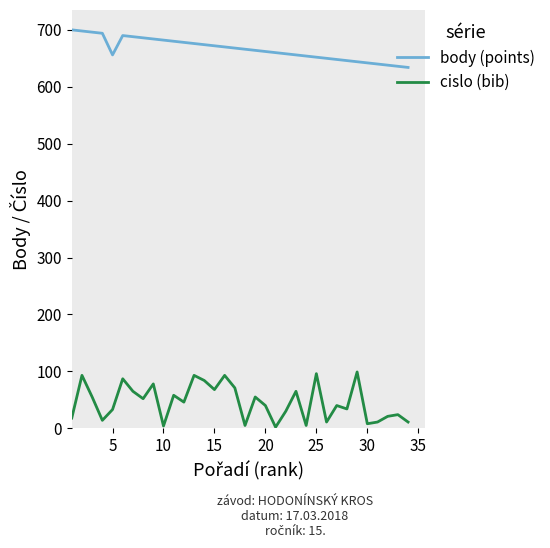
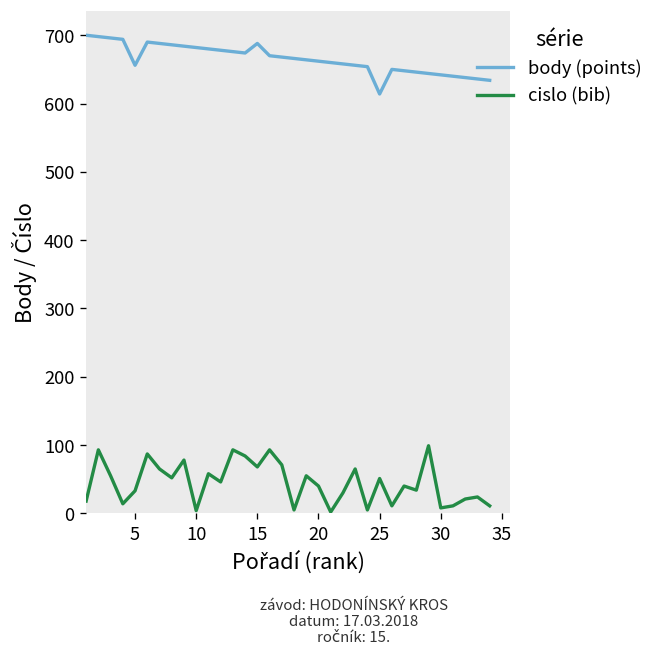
body (points), 15: 670 -> 690
body (points), 25: 650 -> 610
cislo (bib), 25: 100 -> 50
